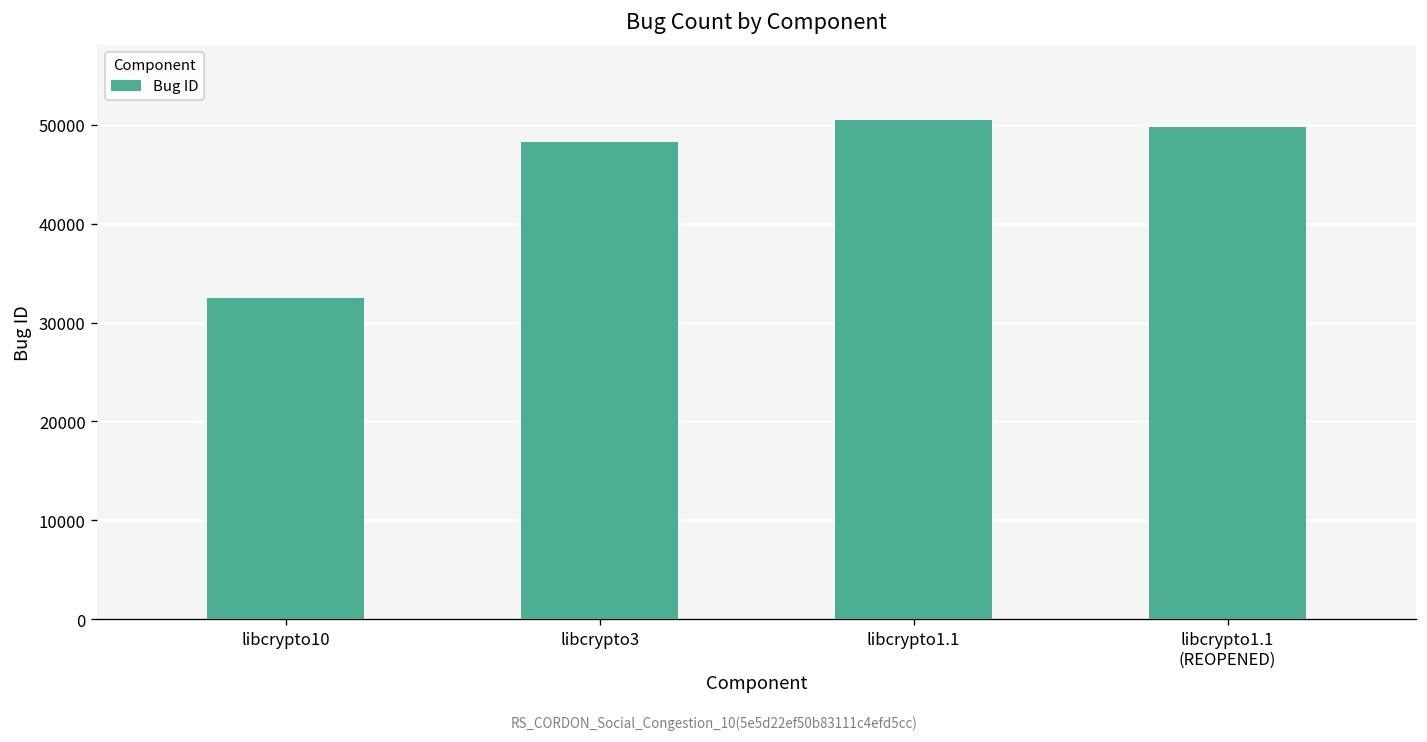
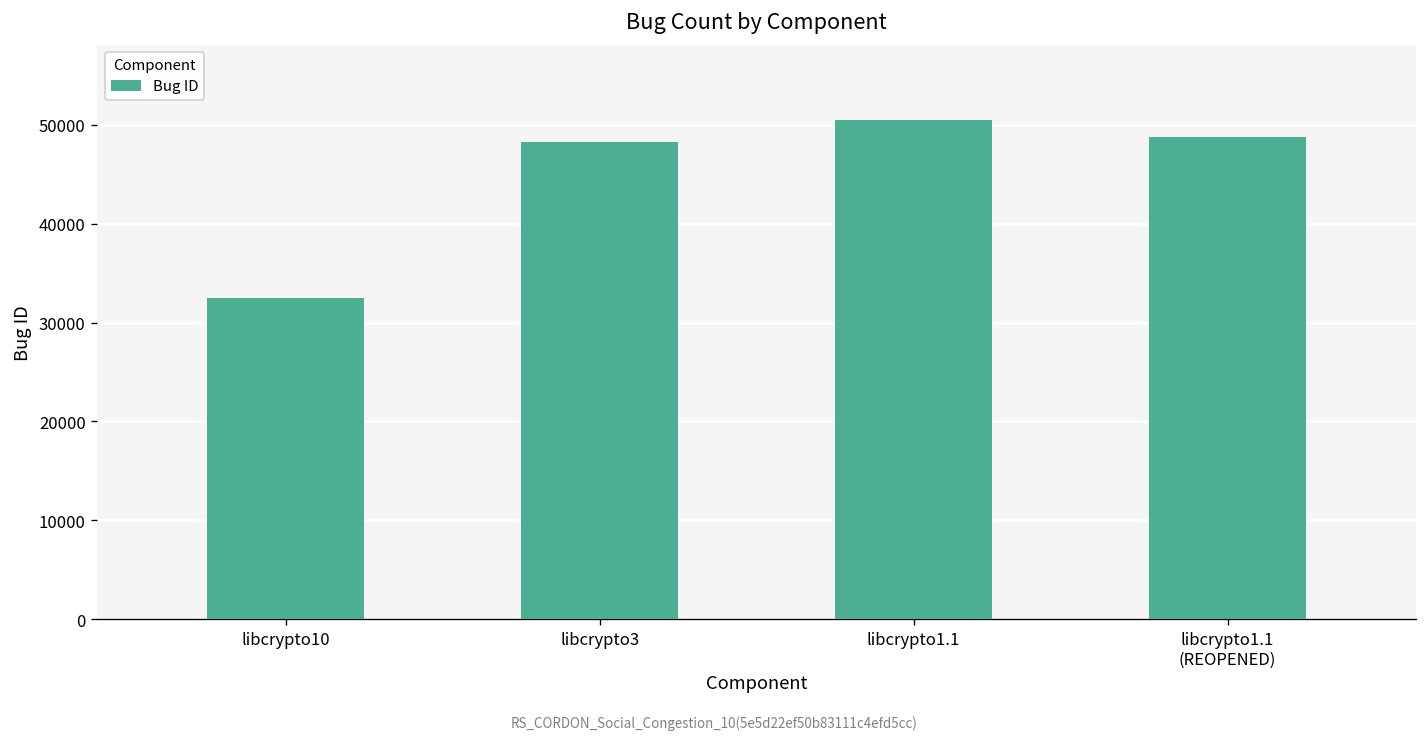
libcrypto1.1 (REOPENED): 50000 -> 49000
